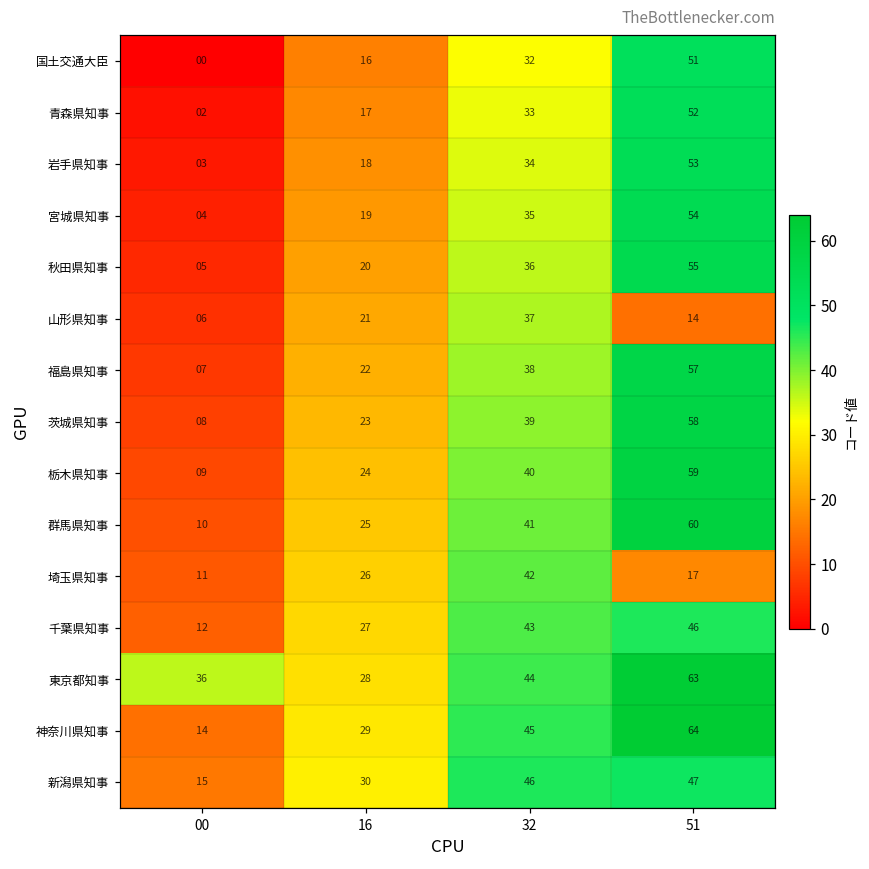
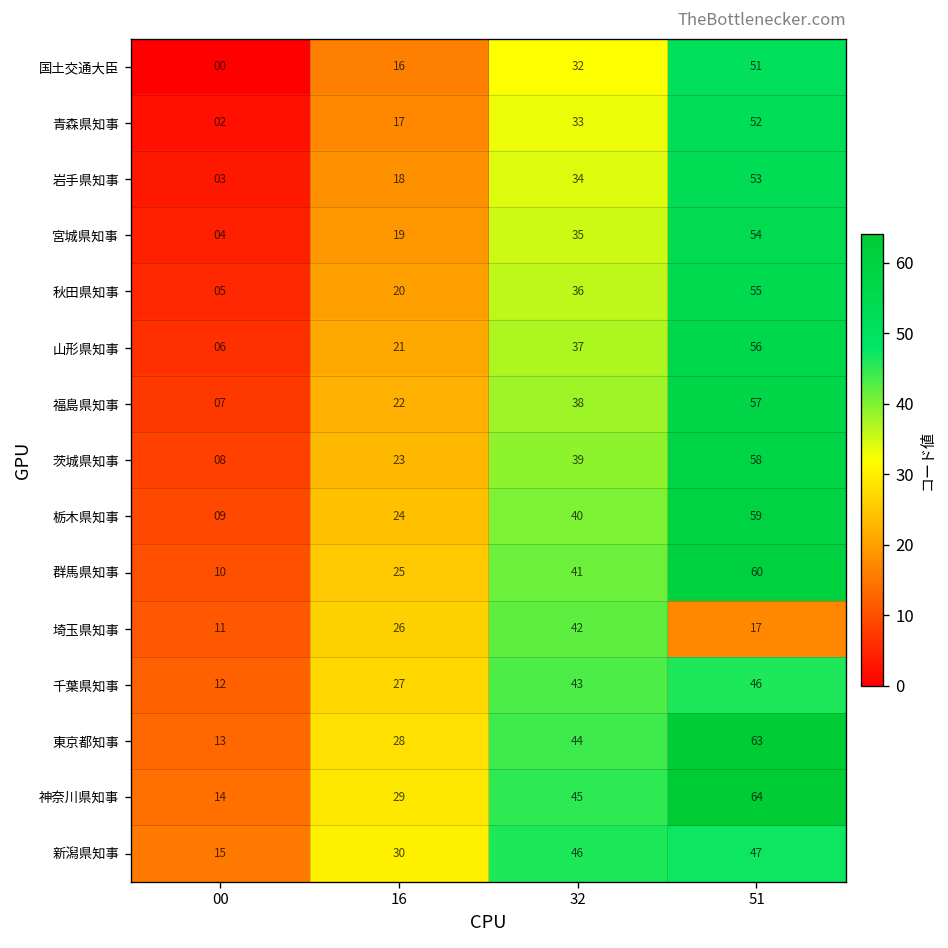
山形県知事, 51: 14 -> 56
東京都知事, 00: 36 -> 13
